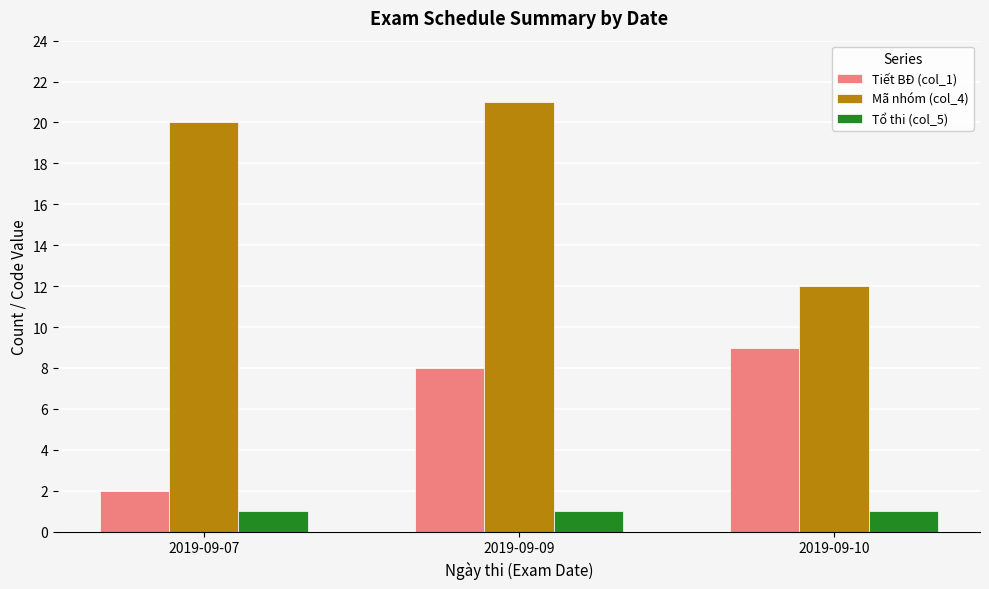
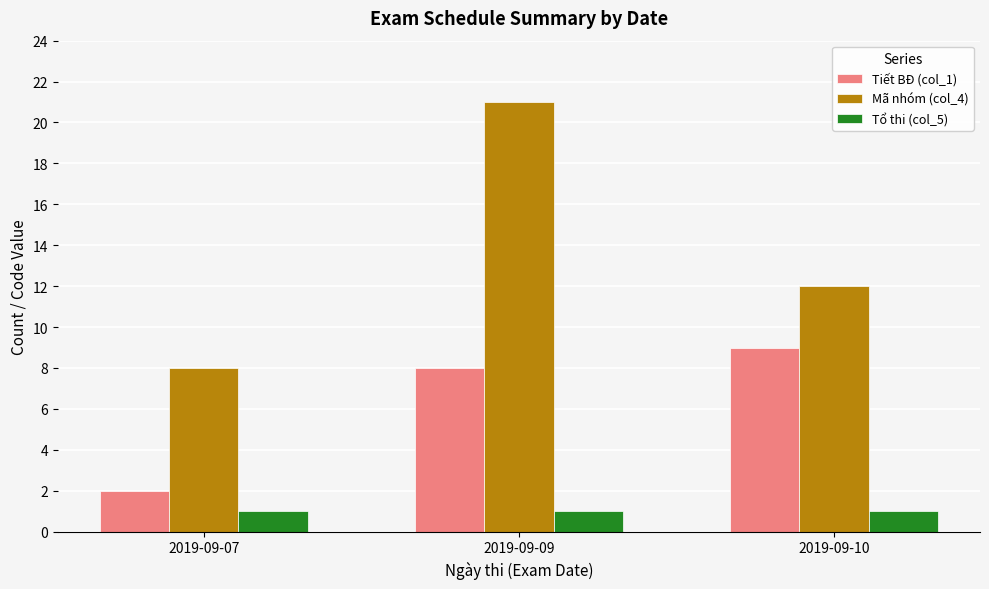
Mã nhóm (col_4), 2019-09-07: 20 -> 8
